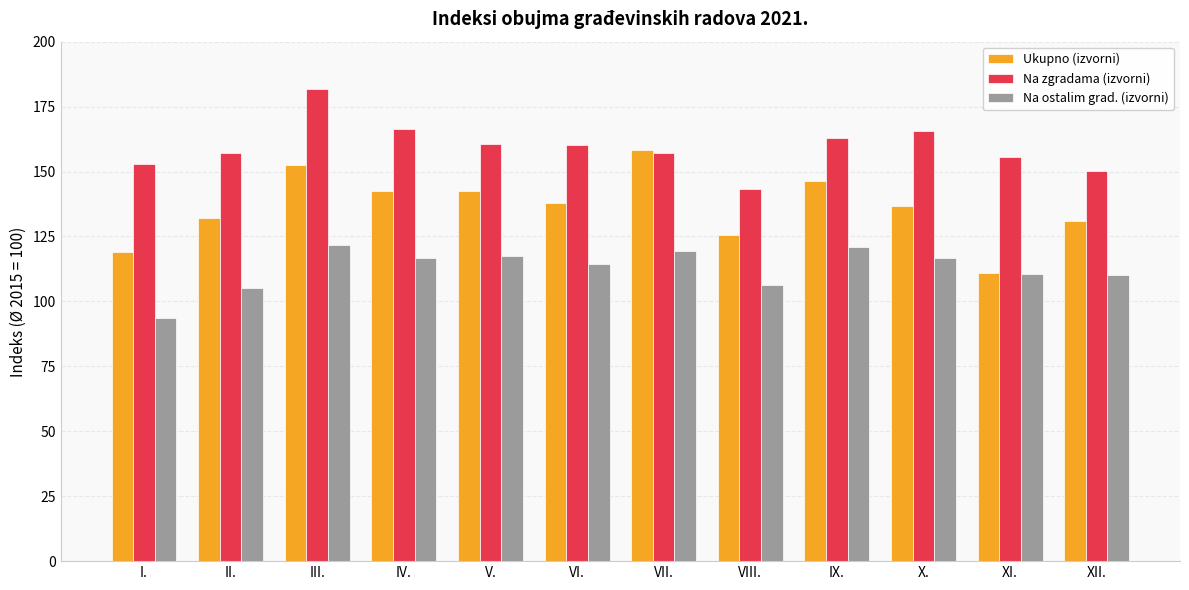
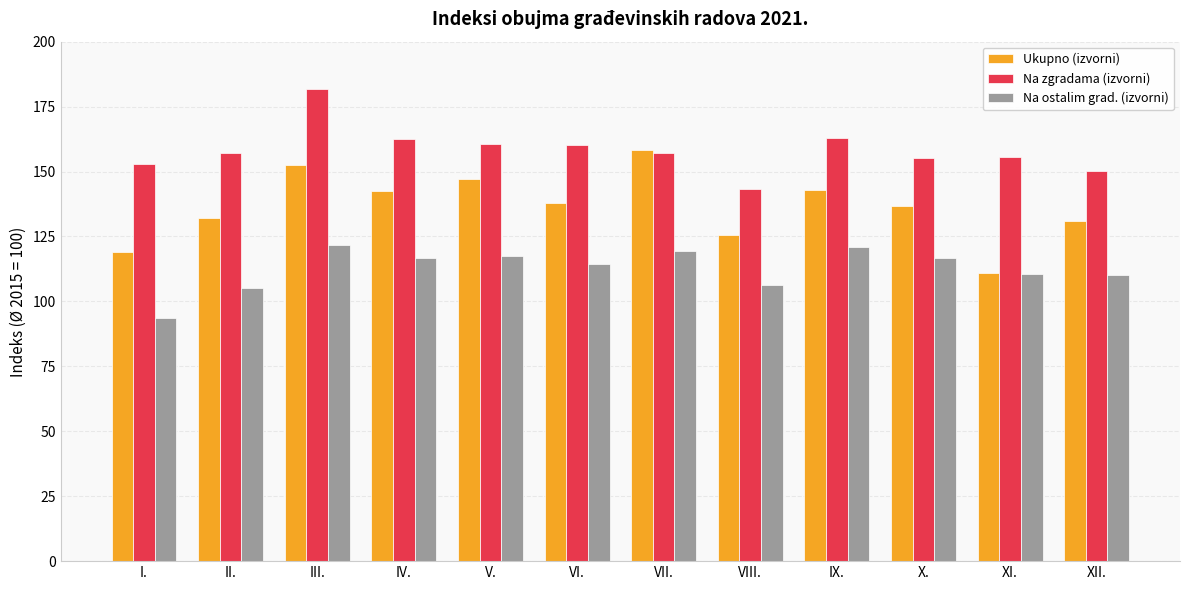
Na zgradama (izvorni), IV.: 166 -> 162
Ukupno (izvorni), V.: 142 -> 147
Ukupno (izvorni), IX.: 146 -> 143
Na zgradama (izvorni), X.: 166 -> 155
